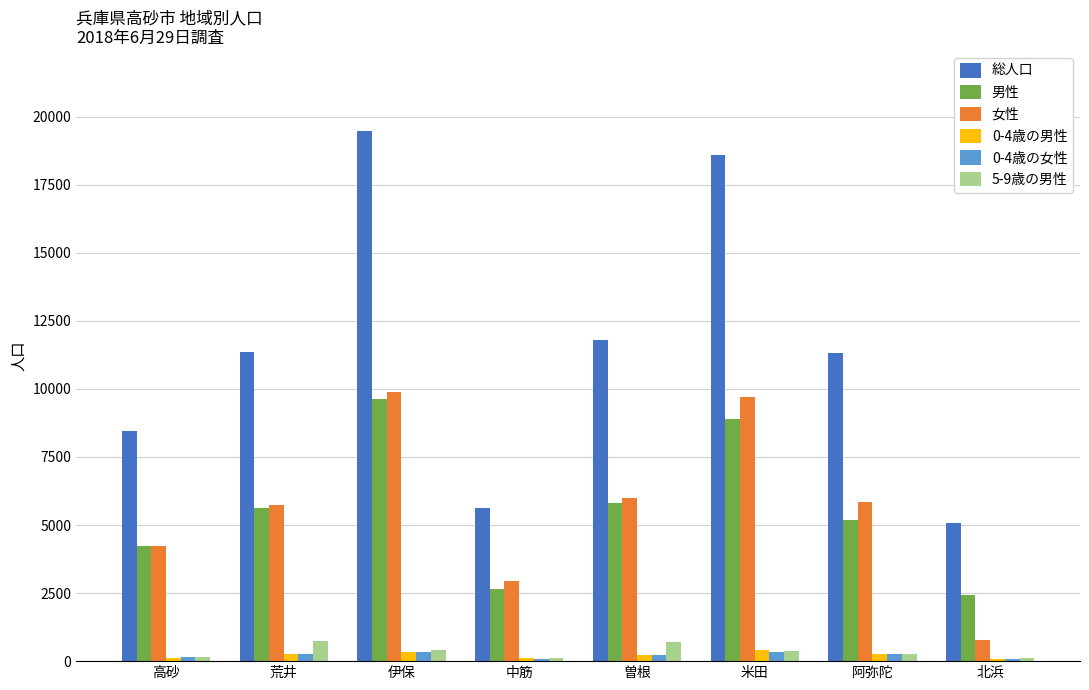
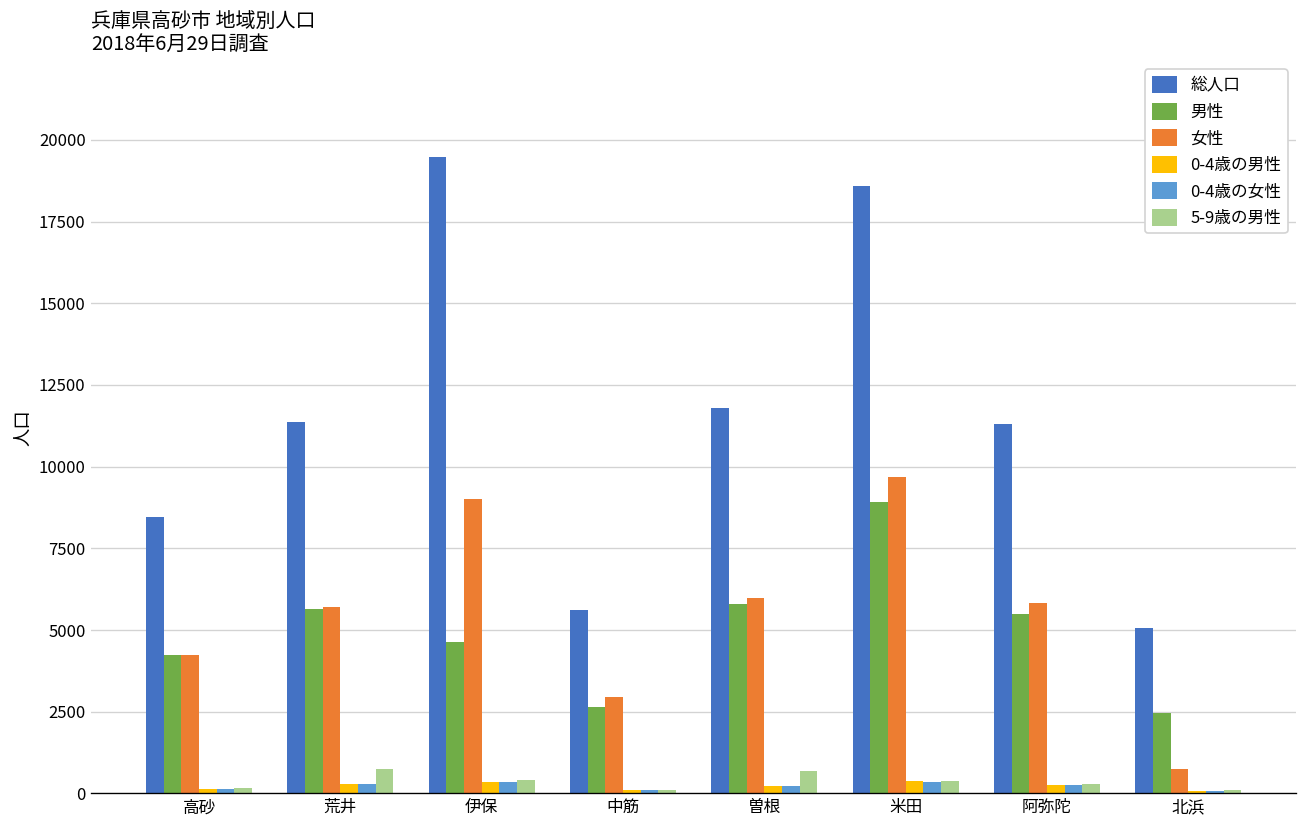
男性, 伊保: 9600 -> 4600
女性, 伊保: 9900 -> 9000
男性, 阿弥陀: 5200 -> 5500
